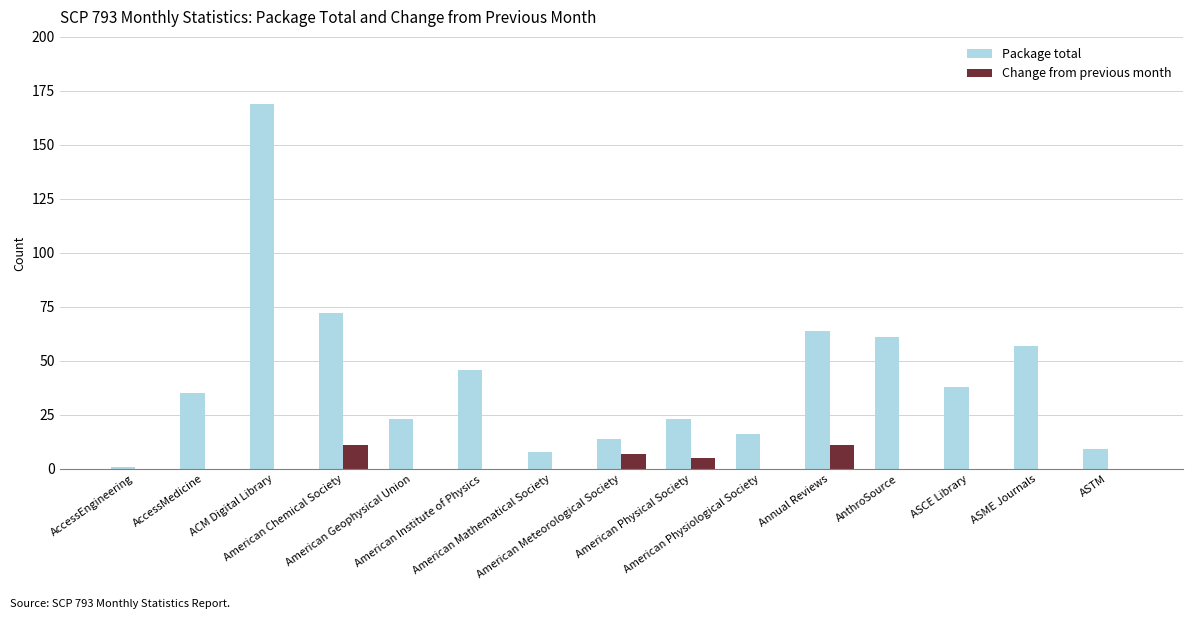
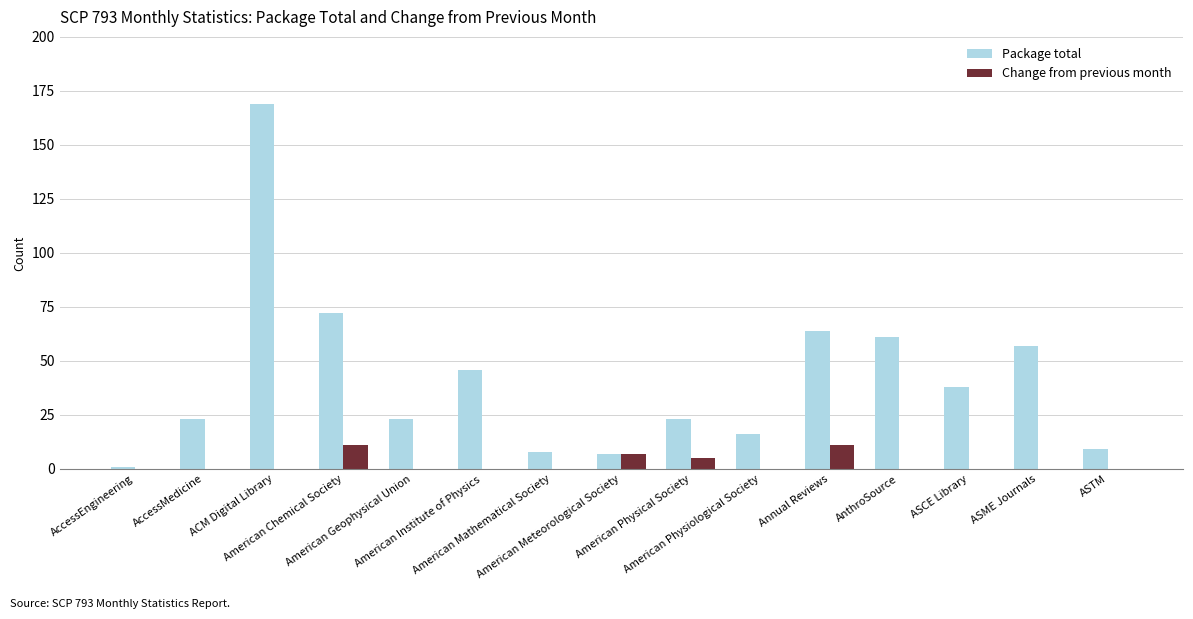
Package total, AccessMedicine: 35 -> 23
Package total, American Meteorological Society: 14 -> 7
